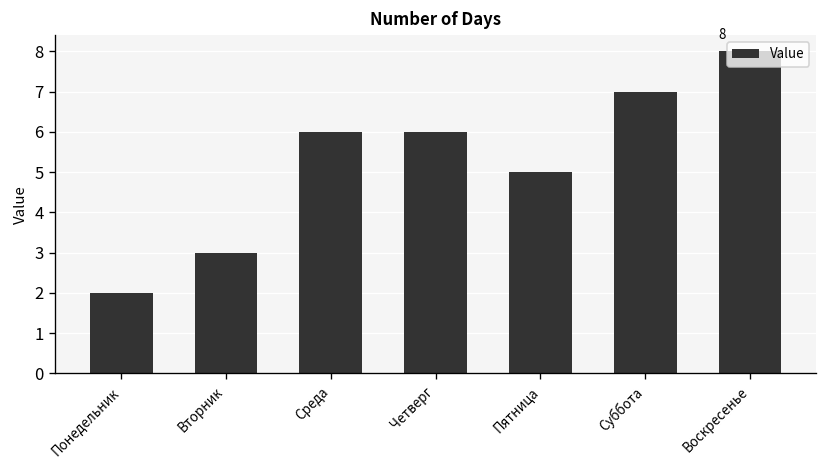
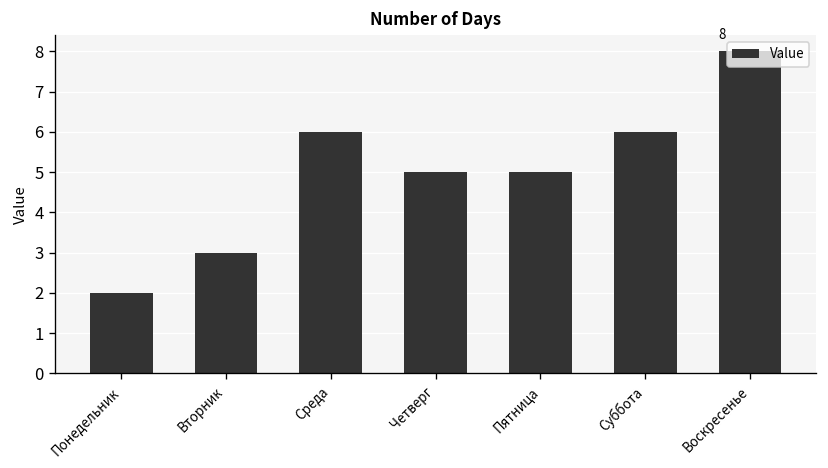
Четверг: 6 -> 5
Суббота: 7 -> 6
